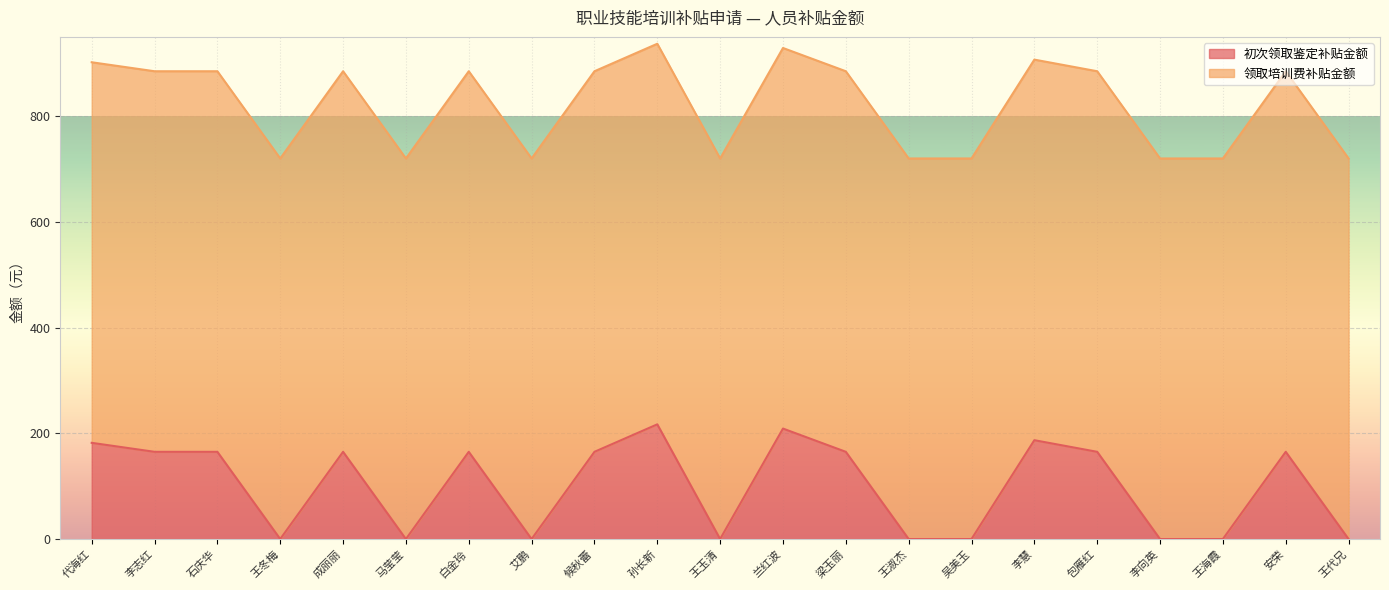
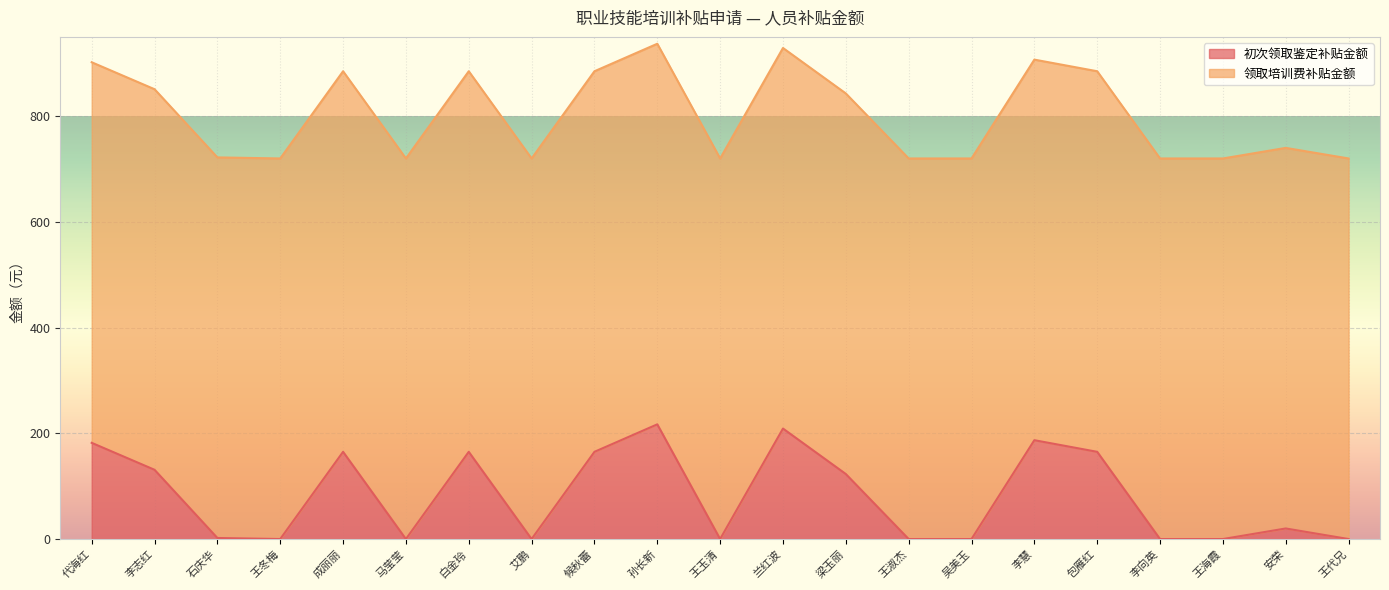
初次领取鉴定补贴金额, 李志红: 170 -> 130
初次领取鉴定补贴金额, 石庆华: 170 -> 0
初次领取鉴定补贴金额, 梁玉丽: 170 -> 120
初次领取鉴定补贴金额, 安荣: 170 -> 20
